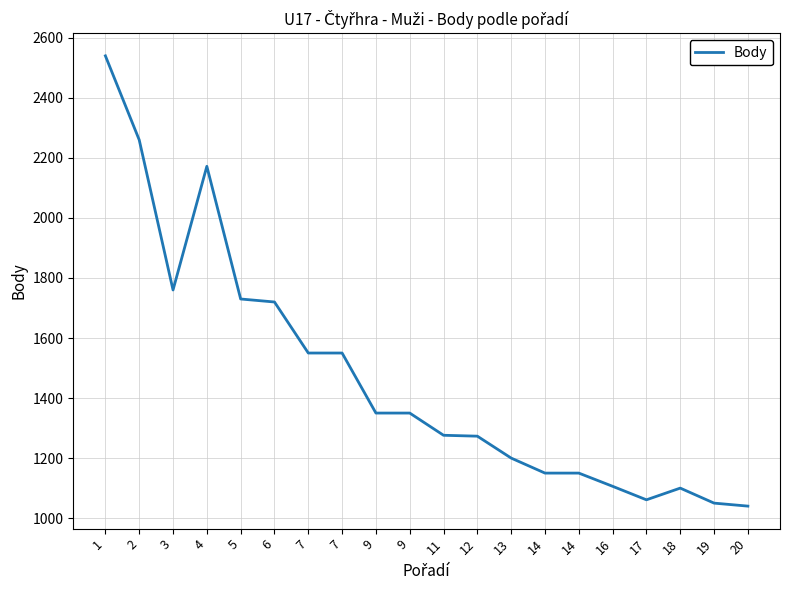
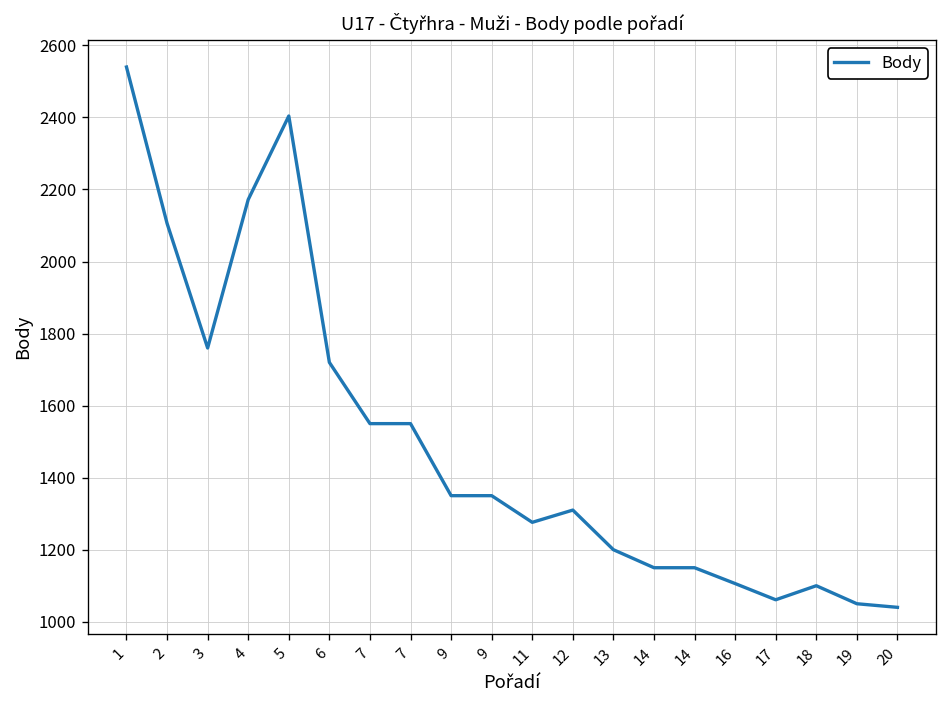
2: 2260 -> 2110
5: 1730 -> 2400
12: 1270 -> 1310
